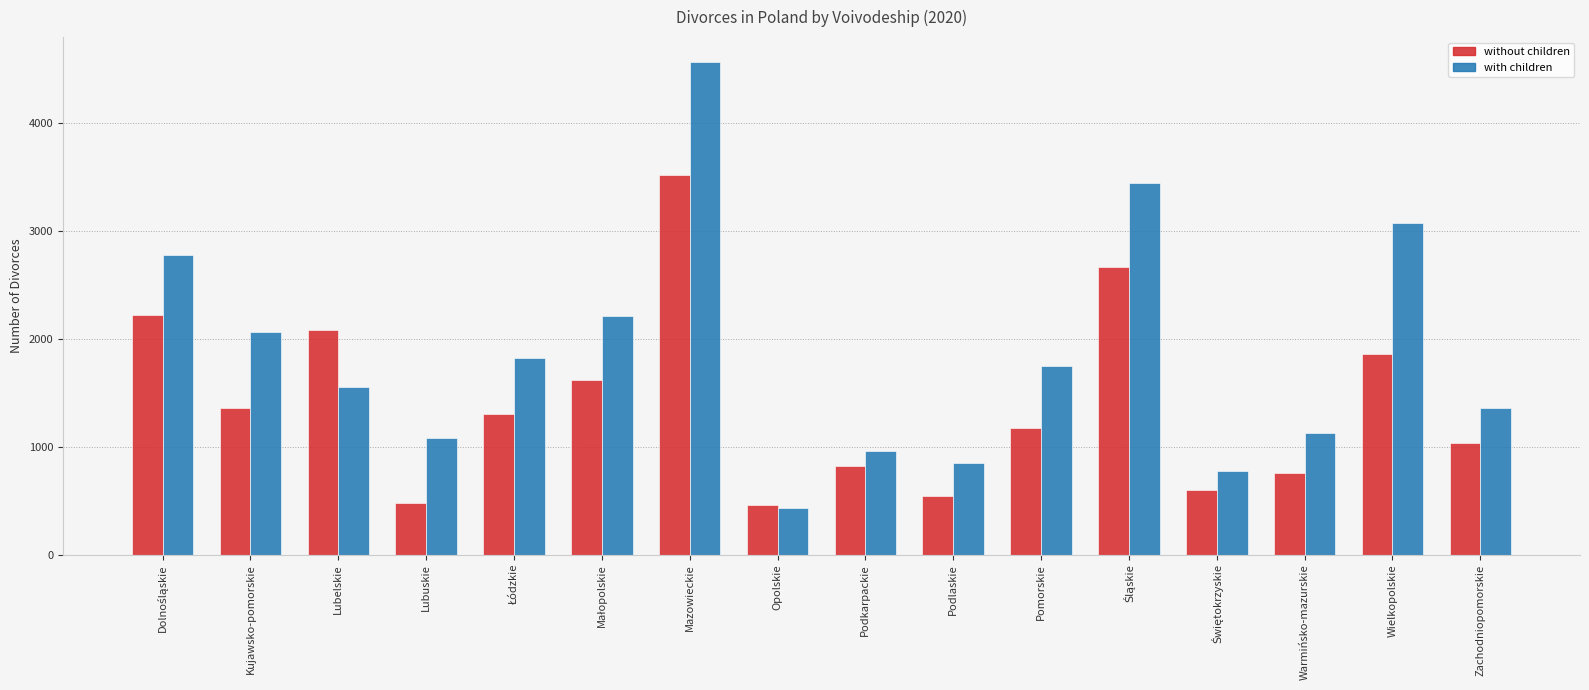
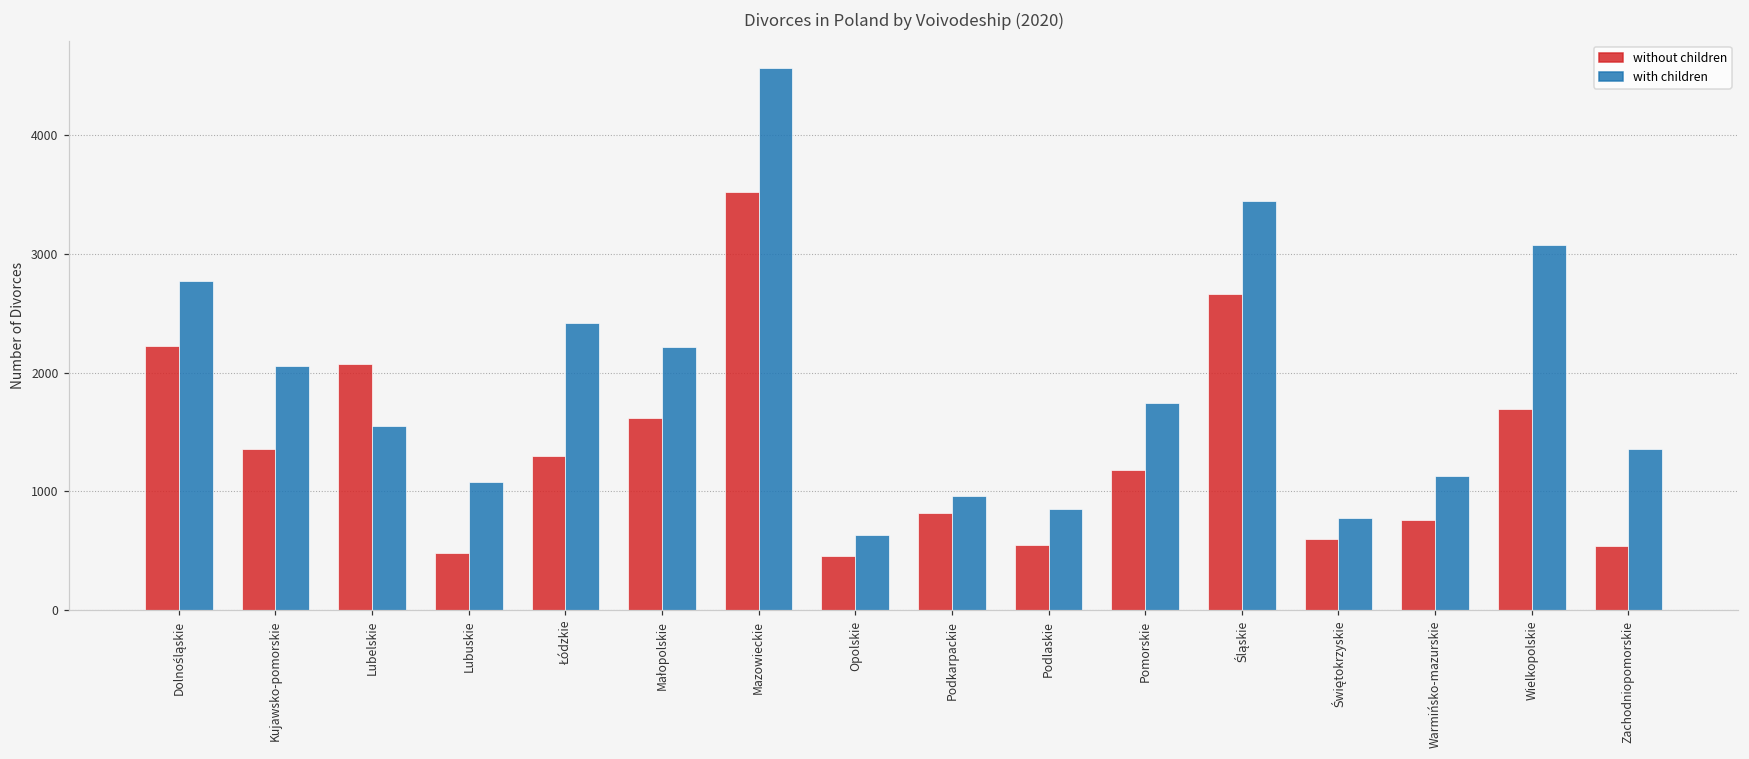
with children, Łódzkie: 1820 -> 2420
with children, Opolskie: 430 -> 630
without children, Wielkopolskie: 1860 -> 1690
without children, Zachodniopomorskie: 1030 -> 540
